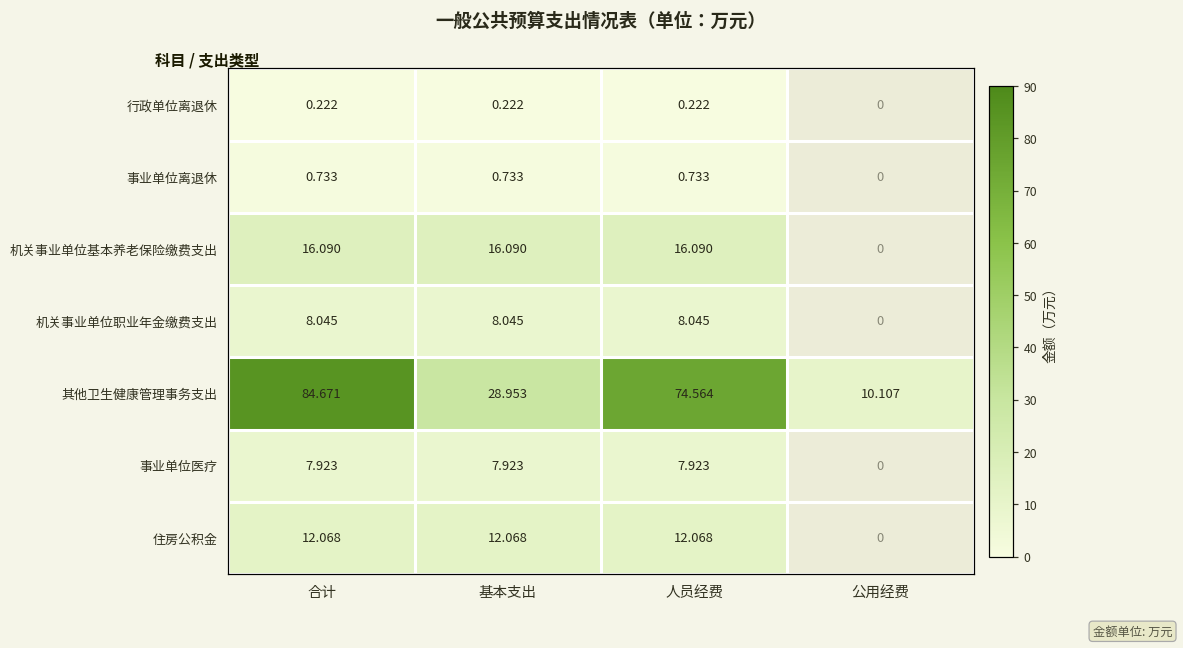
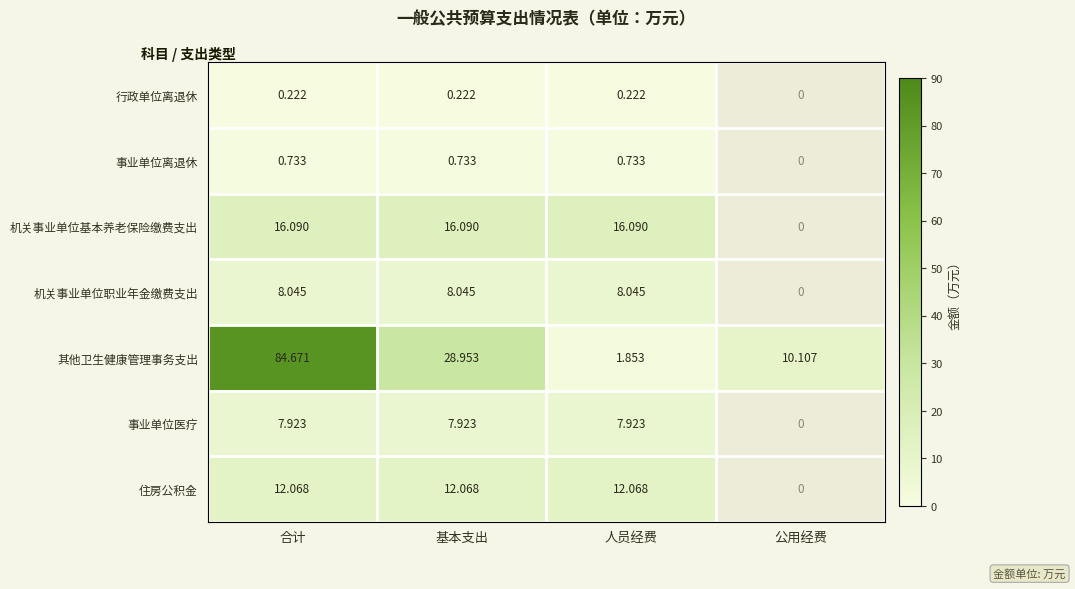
其他卫生健康管理事务支出, 人员经费: 74.564 -> 1.853
